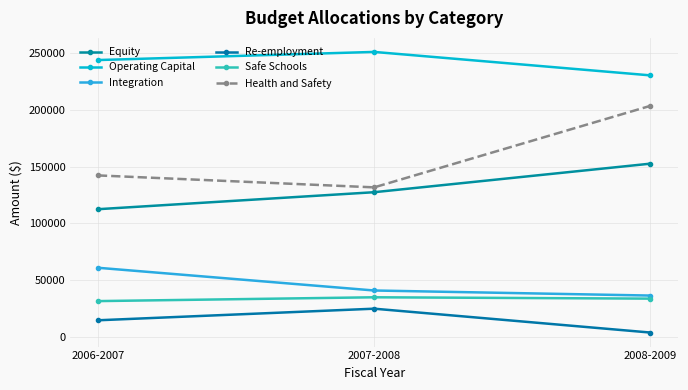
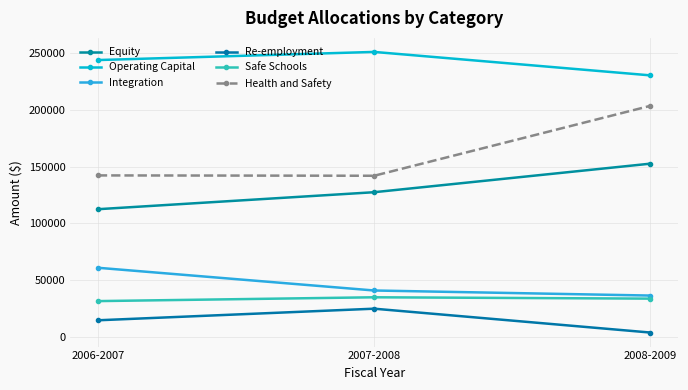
Health and Safety, 2007-2008: 132000 -> 142000
